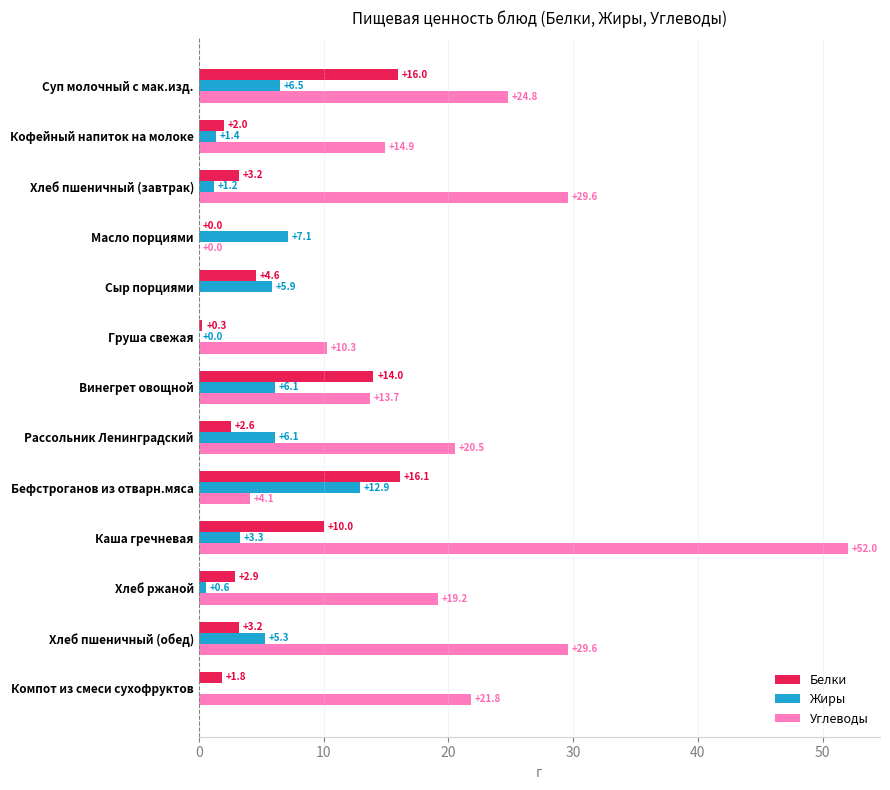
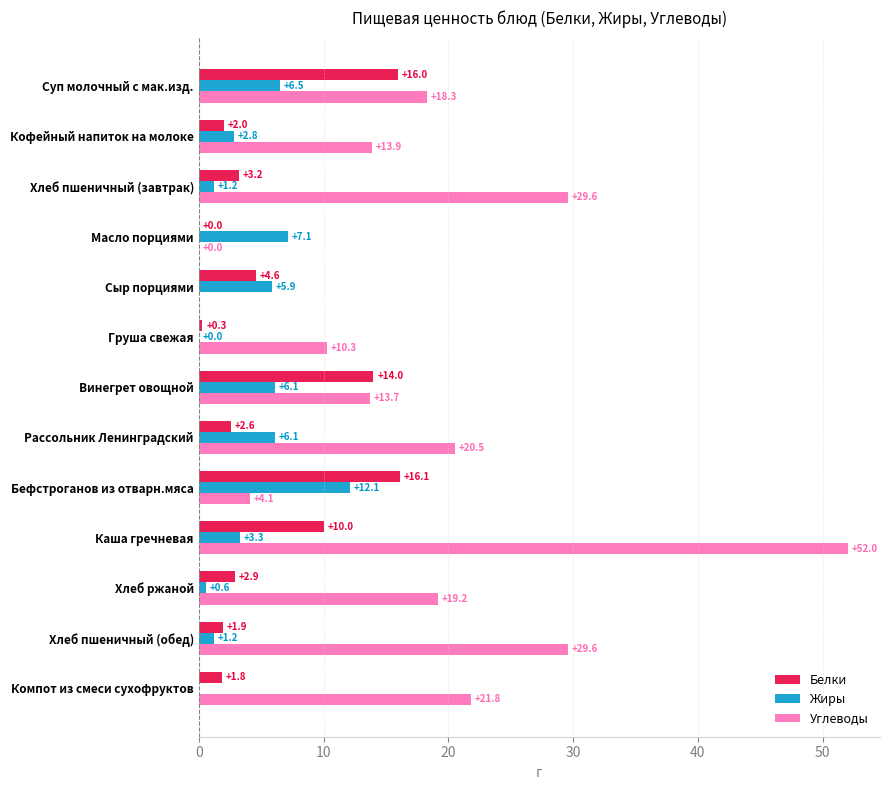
Углеводы, Суп молочный с мак.изд.: +24.8 -> +18.3
Жиры, Кофейный напиток на молоке: +1.4 -> +2.8
Углеводы, Кофейный напиток на молоке: +14.9 -> +13.9
Жиры, Бефстроганов из отварн.мяса: +12.9 -> +12.1
Белки, Хлеб пшеничный (обед): +3.2 -> +1.9
Жиры, Хлеб пшеничный (обед): +5.3 -> +1.2
